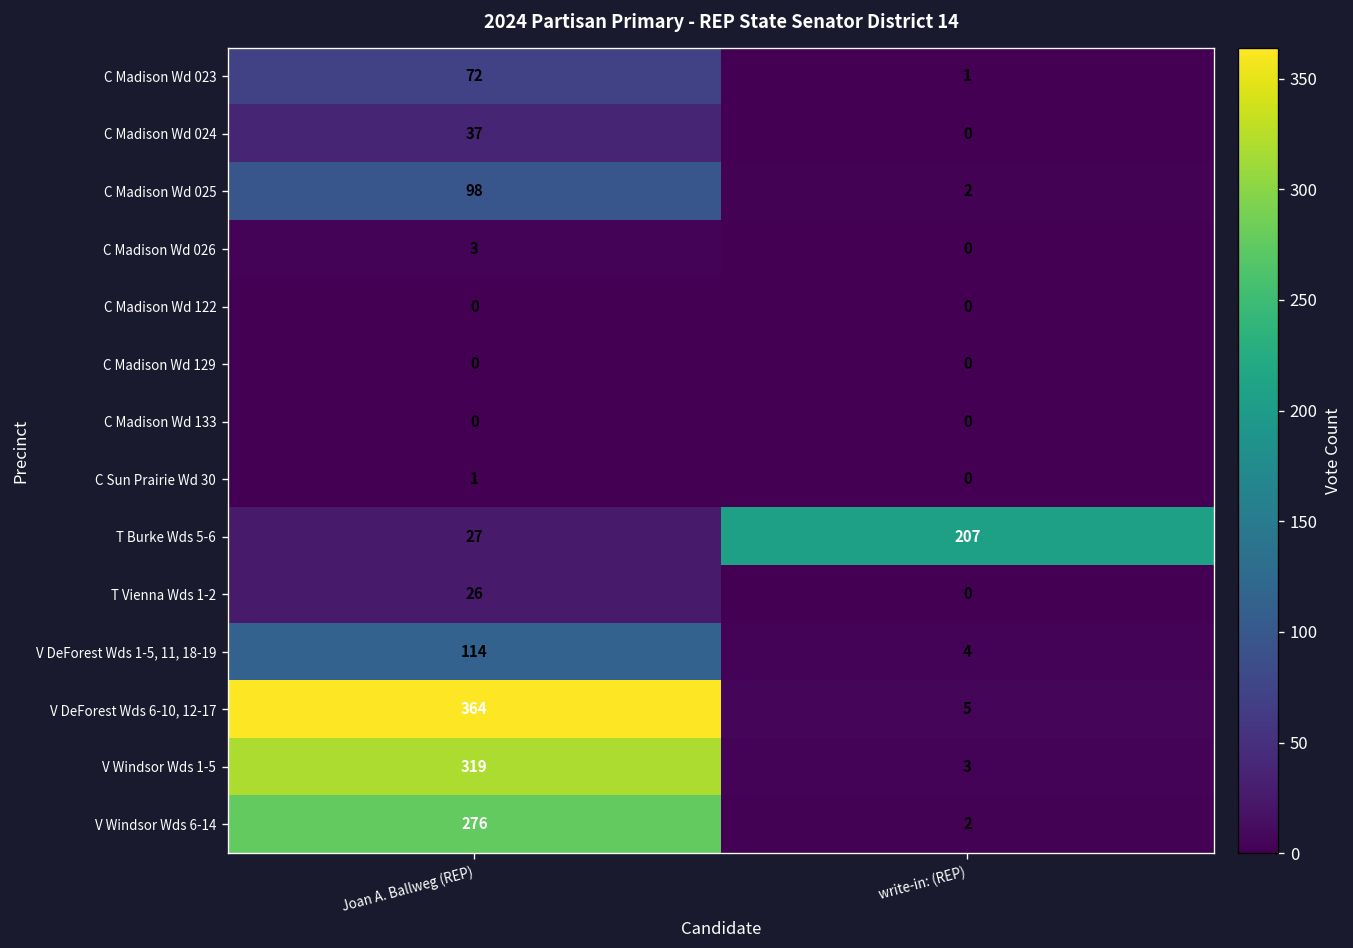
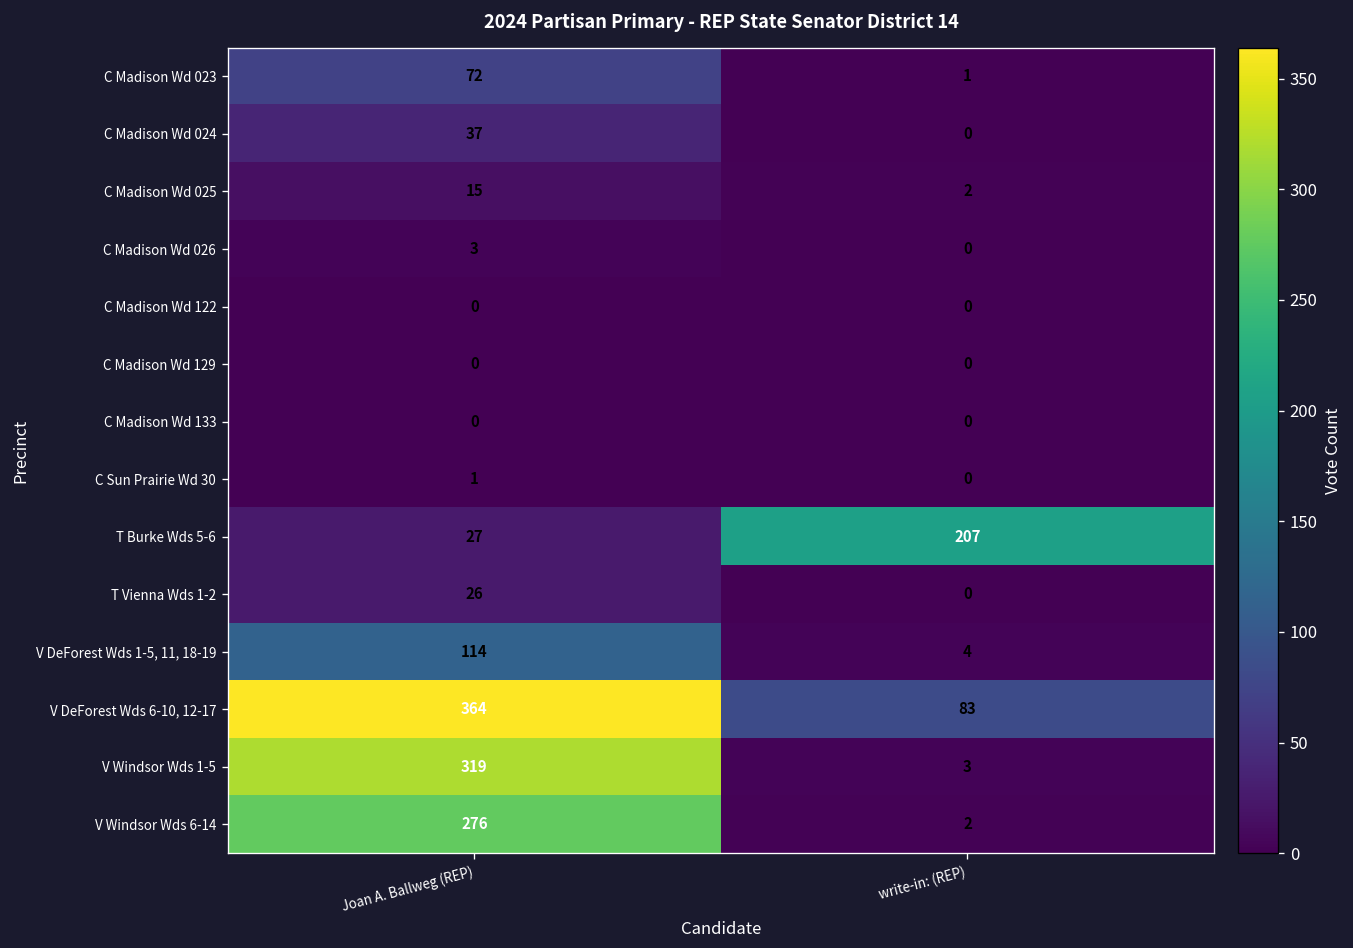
C Madison Wd 025, Joan A. Ballweg (REP): 98 -> 15
V DeForest Wds 6-10, 12-17, write-in: (REP): 5 -> 83
